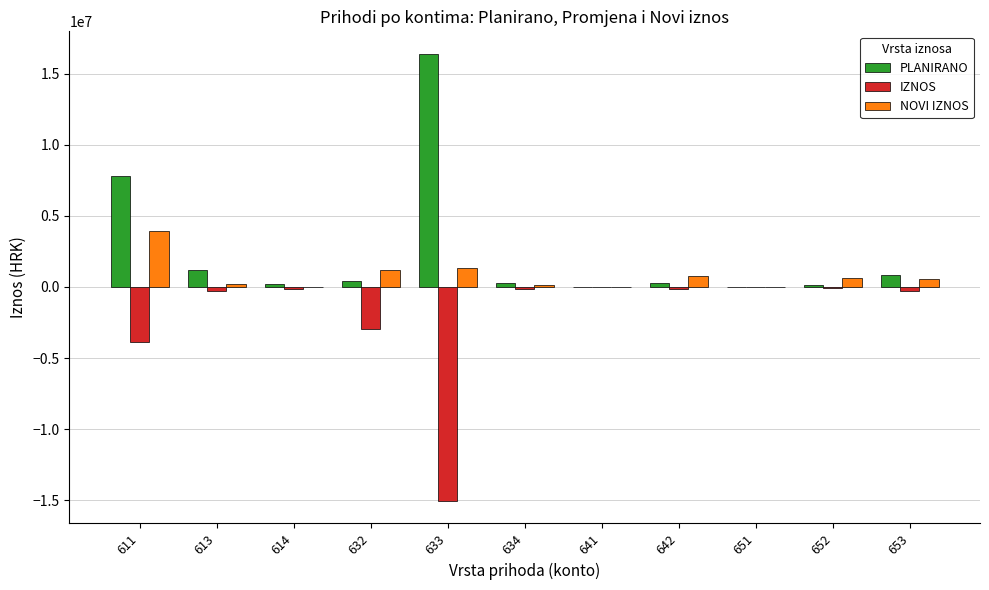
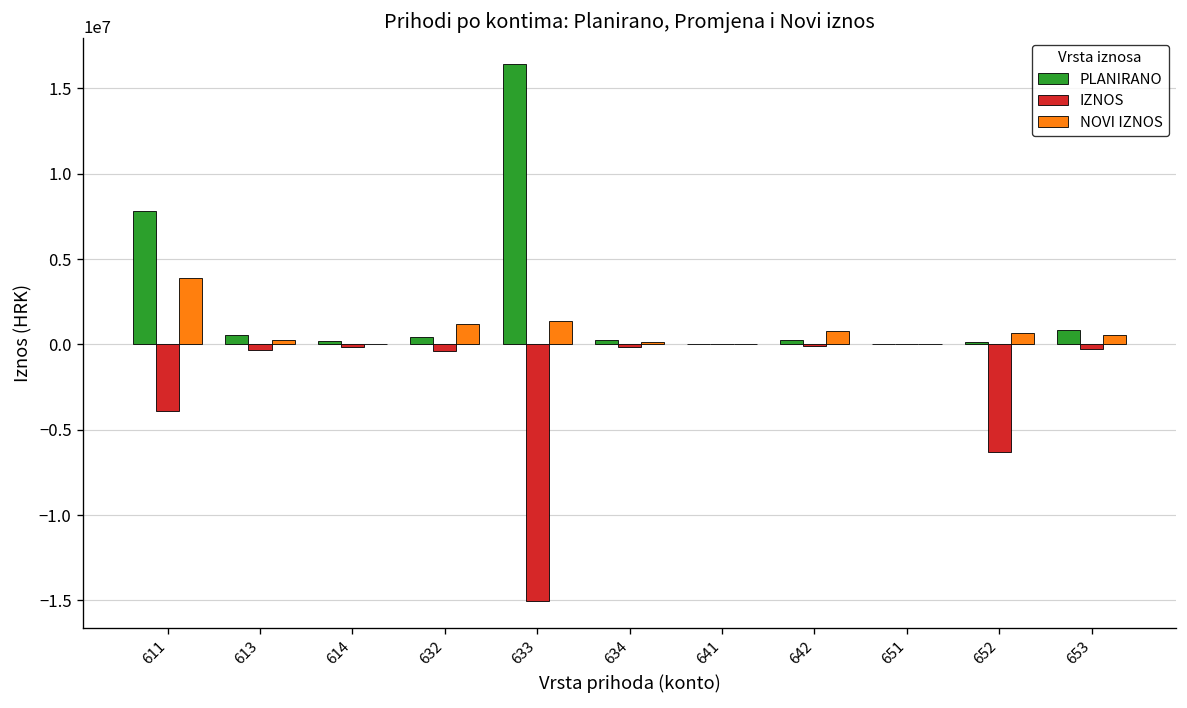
PLANIRANO, 613: 1200000 -> 500000
IZNOS, 632: -2900000 -> -400000
IZNOS, 652: -100000 -> -6300000
